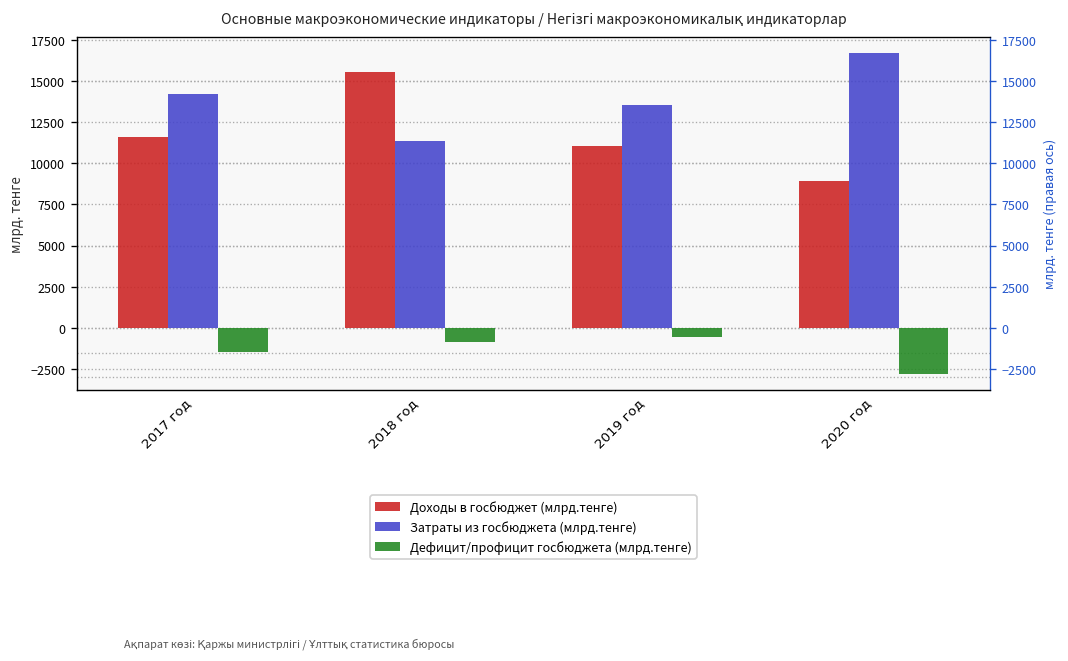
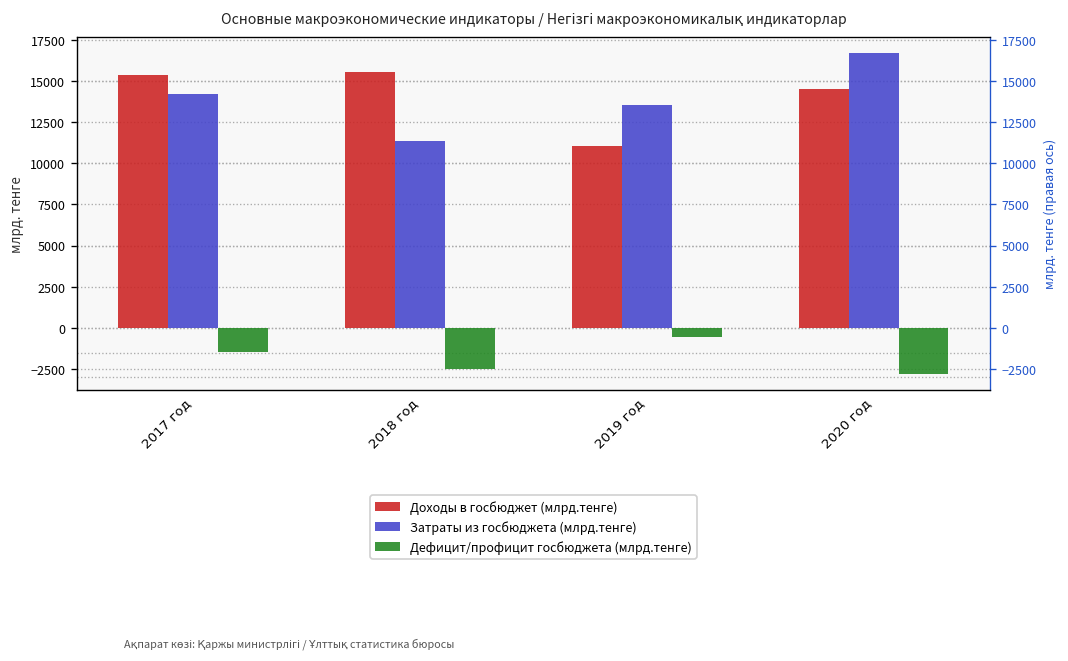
Доходы в госбюджет (млрд.тенге), 2017 год: 11600 -> 15400
Дефицит/профицит госбюджета (млрд.тенге), 2018 год: -800 -> -2500
Доходы в госбюджет (млрд.тенге), 2020 год: 8900 -> 14500
